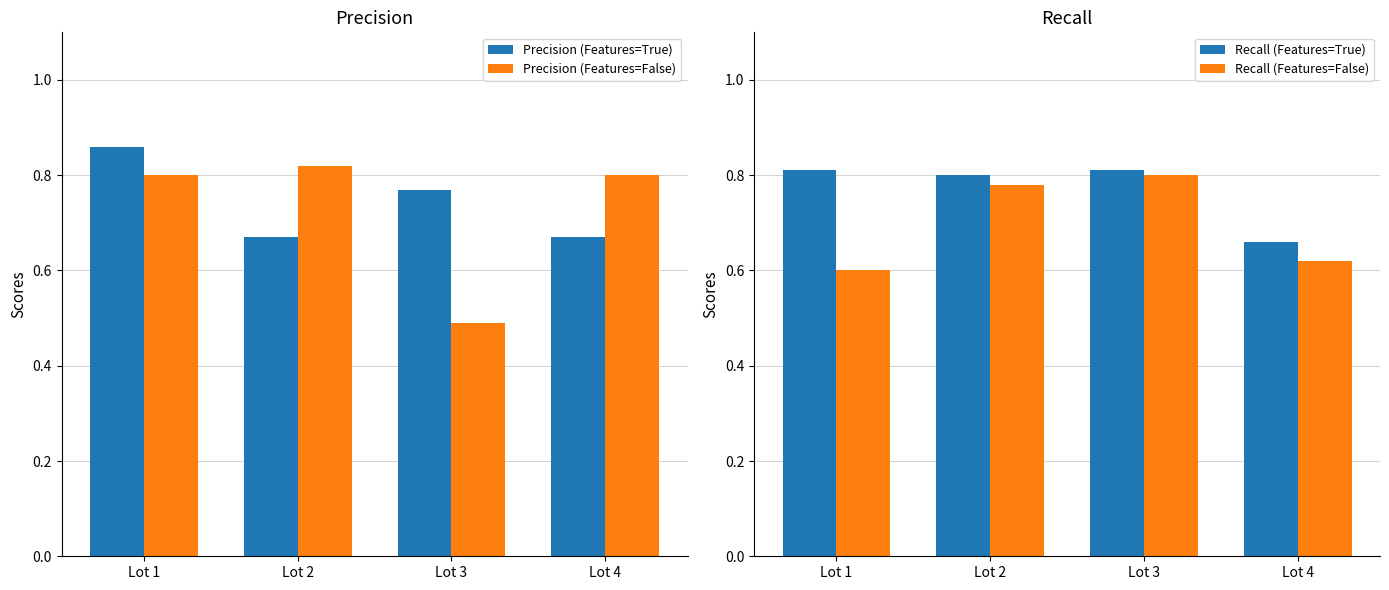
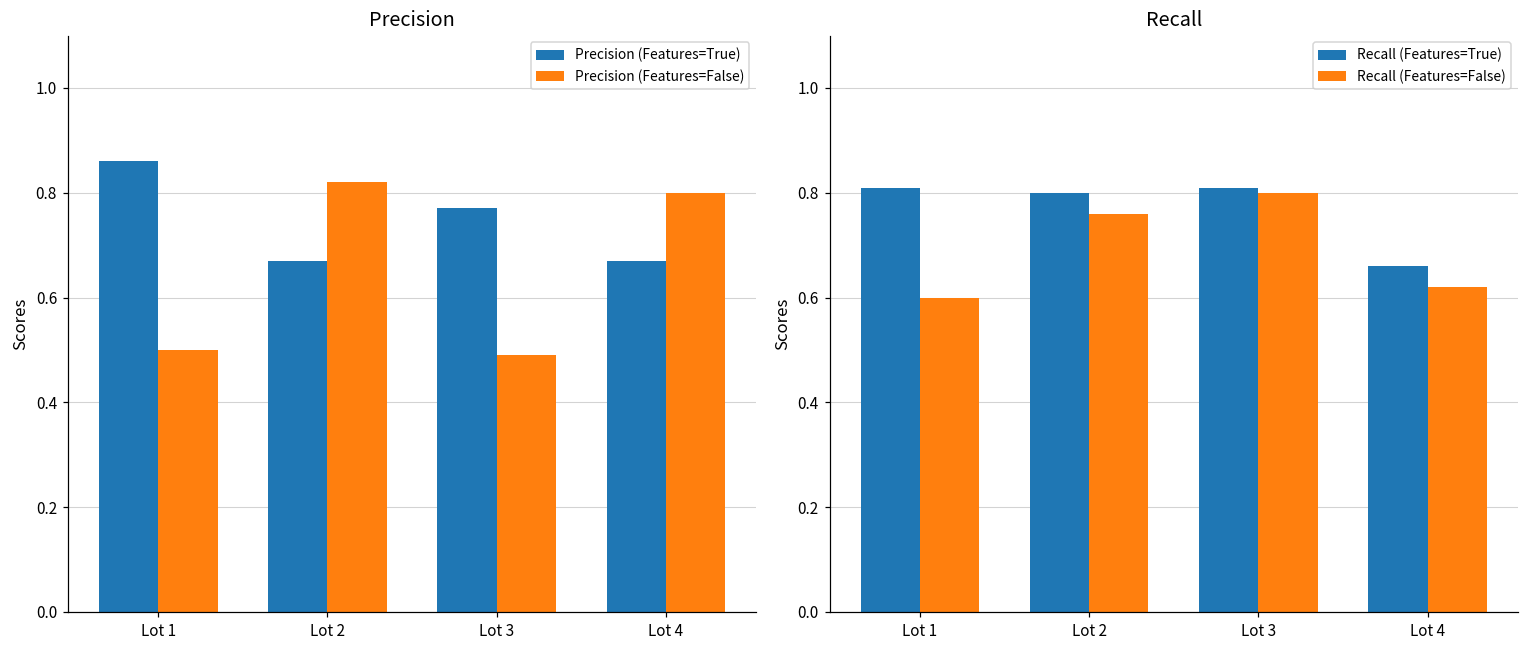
Precision, Precision (Features=False), Lot 1: 0.8 -> 0.5
Recall, Recall (Features=False), Lot 2: 0.78 -> 0.76
